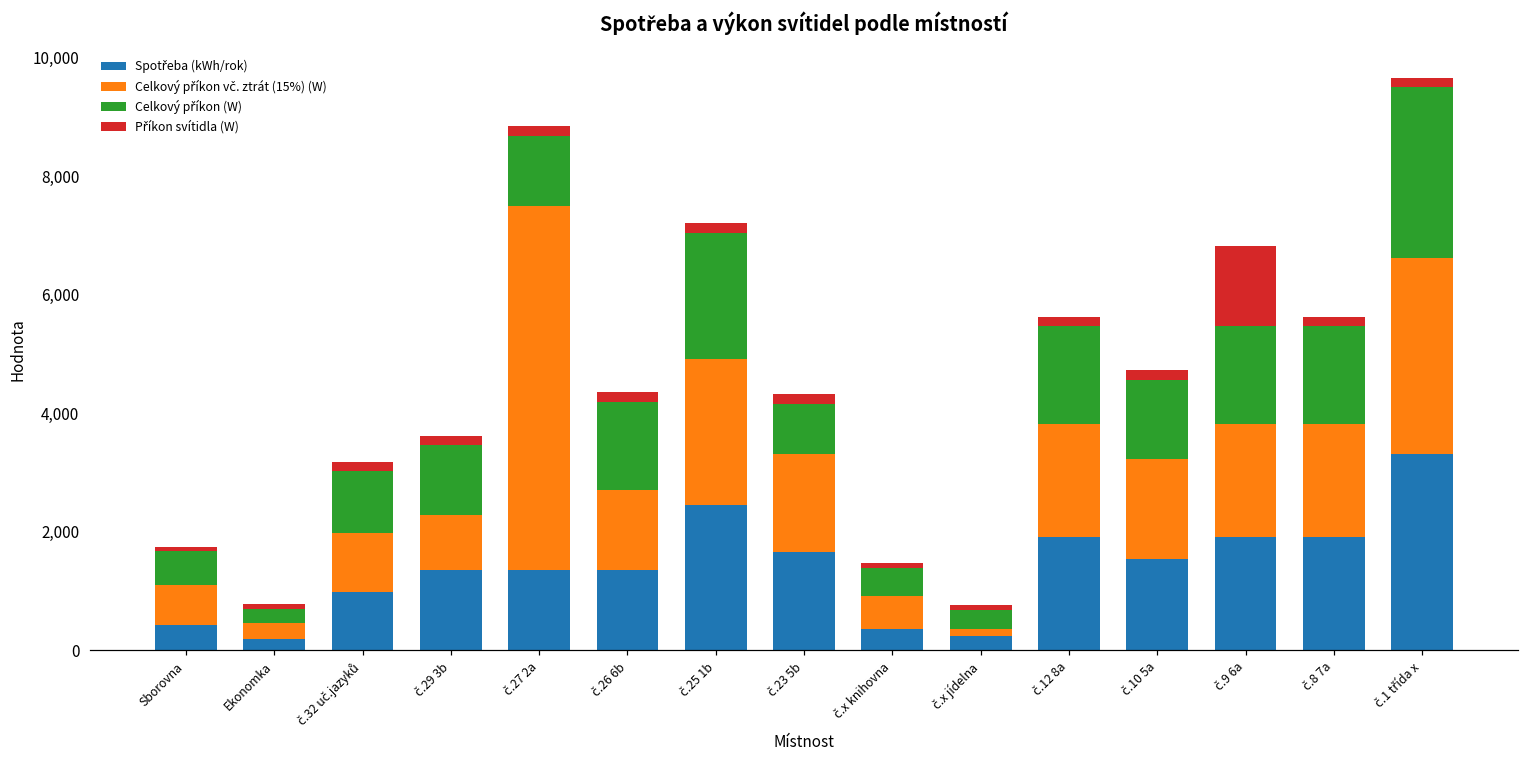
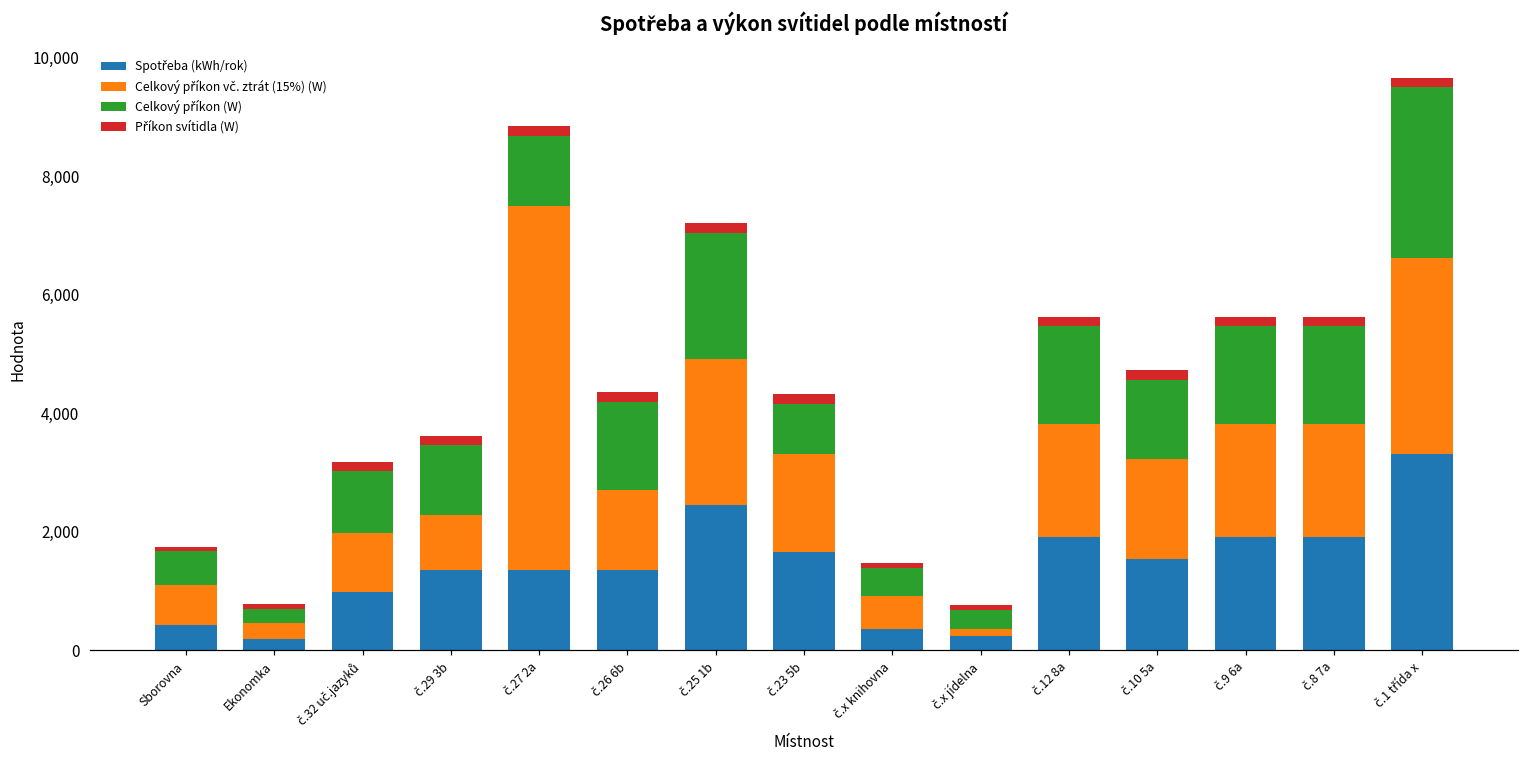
Příkon svítidla (W), č.9 6a: 1,400 -> 200
